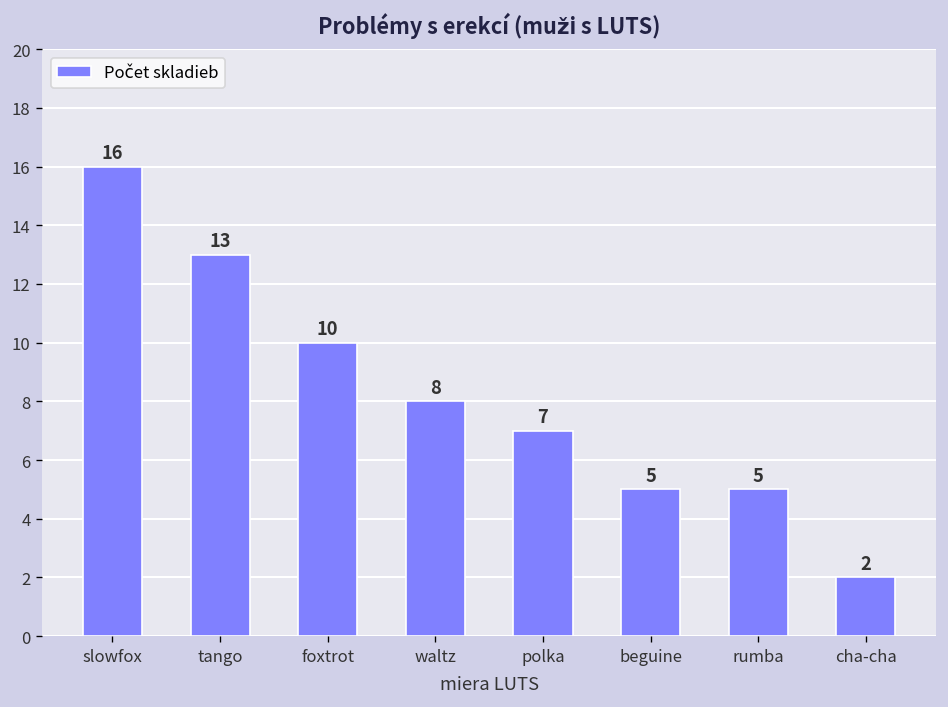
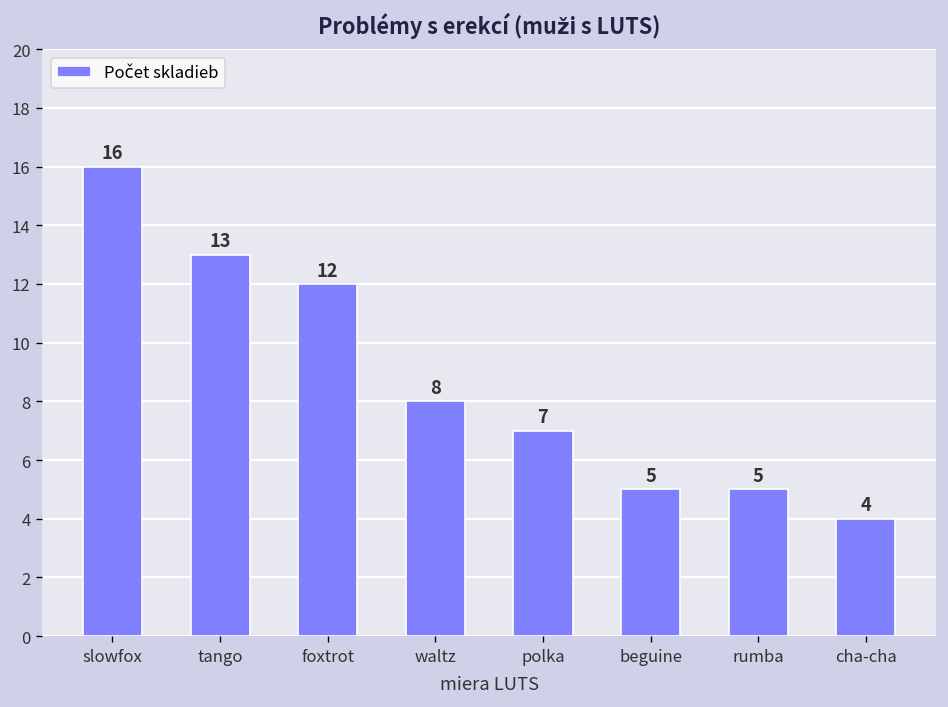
foxtrot: 10 -> 12
cha-cha: 2 -> 4
